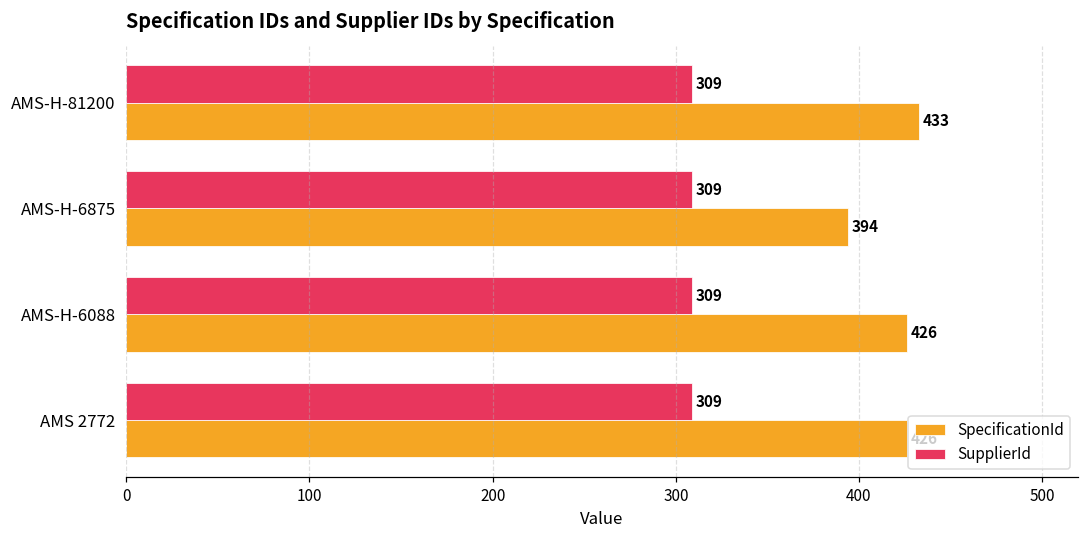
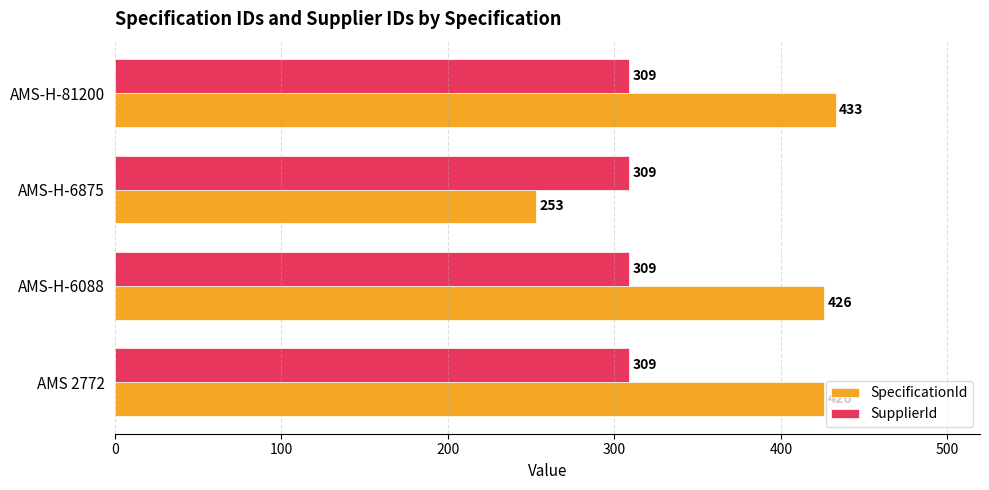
SpecificationId, AMS-H-6875: 394 -> 253
